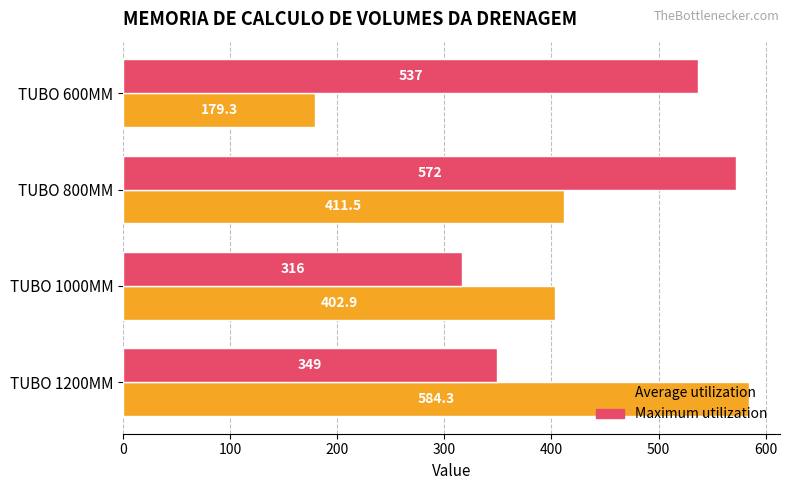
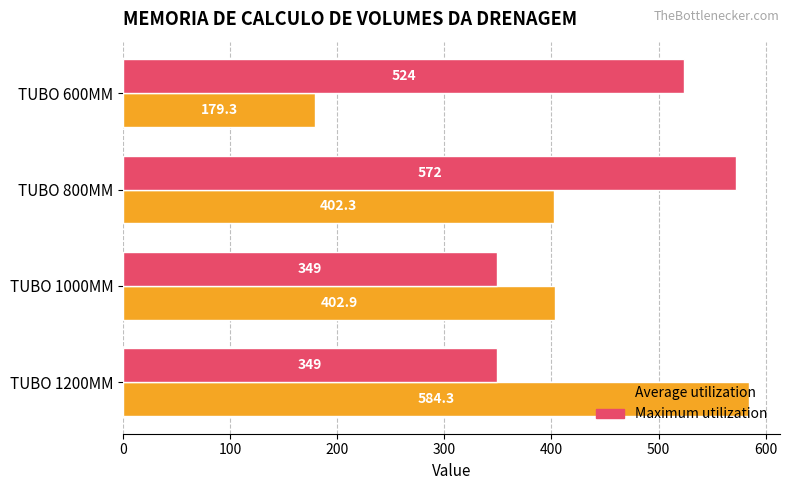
Maximum utilization, TUBO 600MM: 537 -> 524
Average utilization, TUBO 800MM: 411.5 -> 402.3
Maximum utilization, TUBO 1000MM: 316 -> 349
